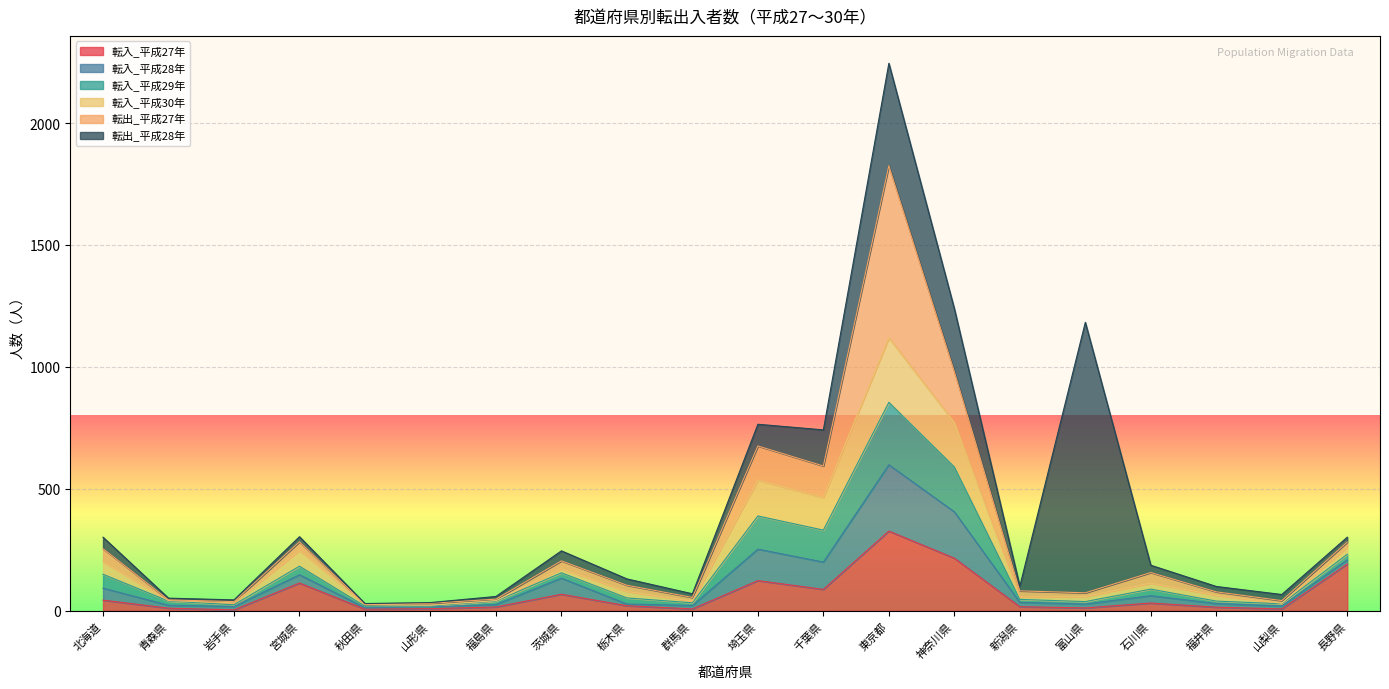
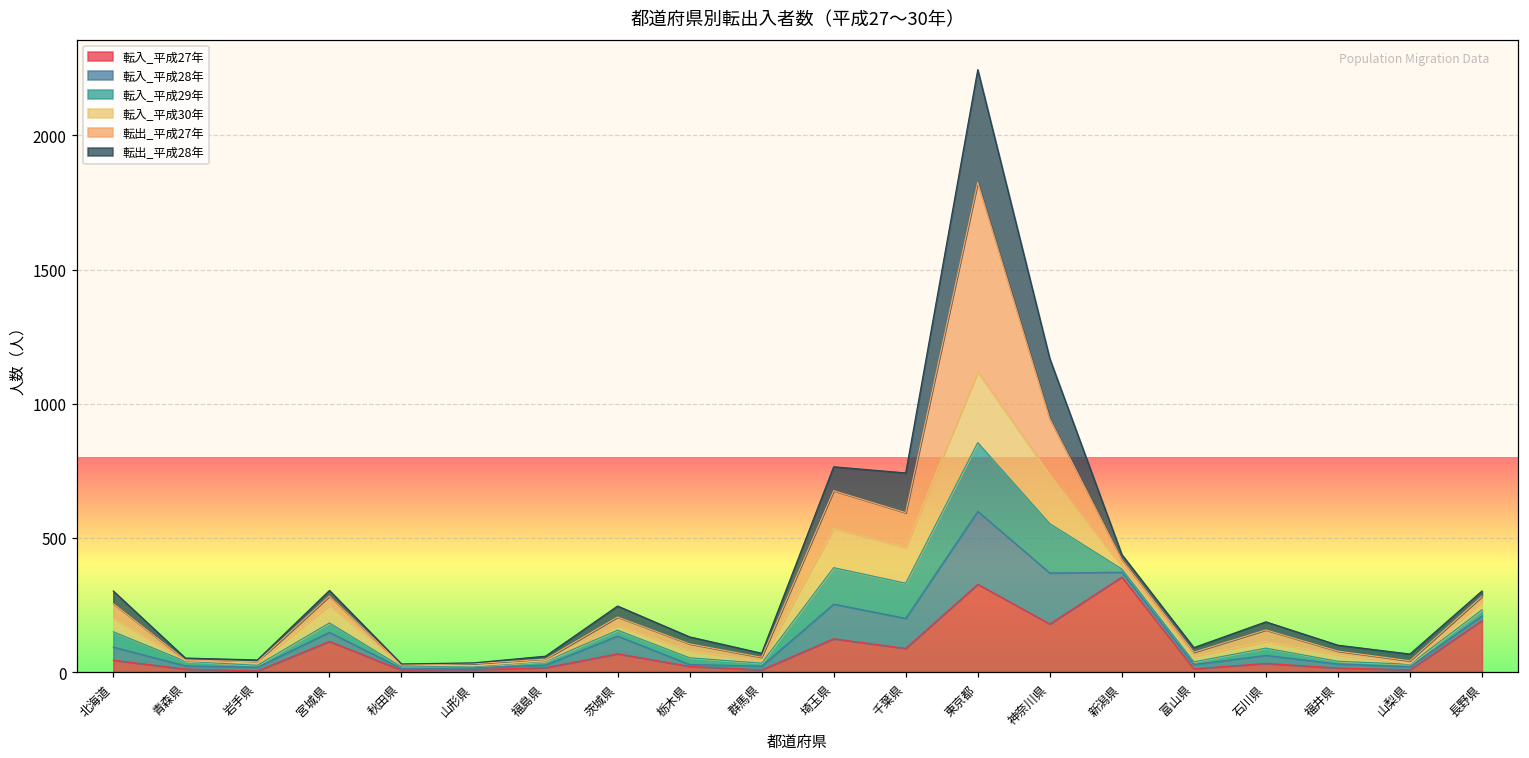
転入_平成27年, 神奈川県: 220 -> 180
転出_平成28年, 神奈川県: 260 -> 220
転入_平成27年, 新潟県: 20 -> 350
転出_平成28年, 富山県: 1110 -> 20
